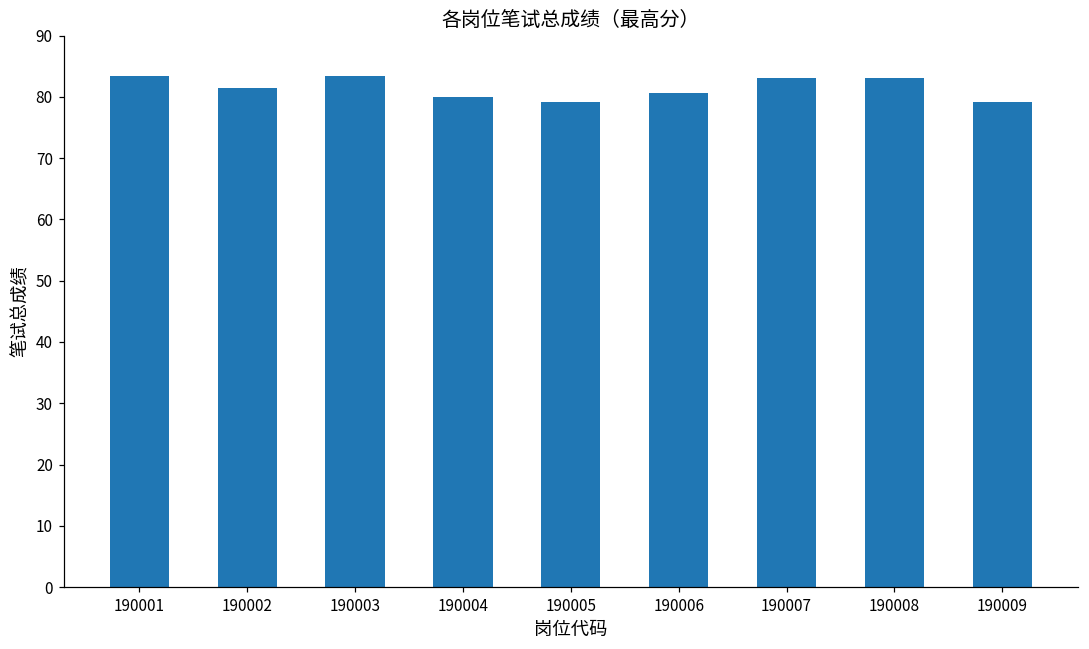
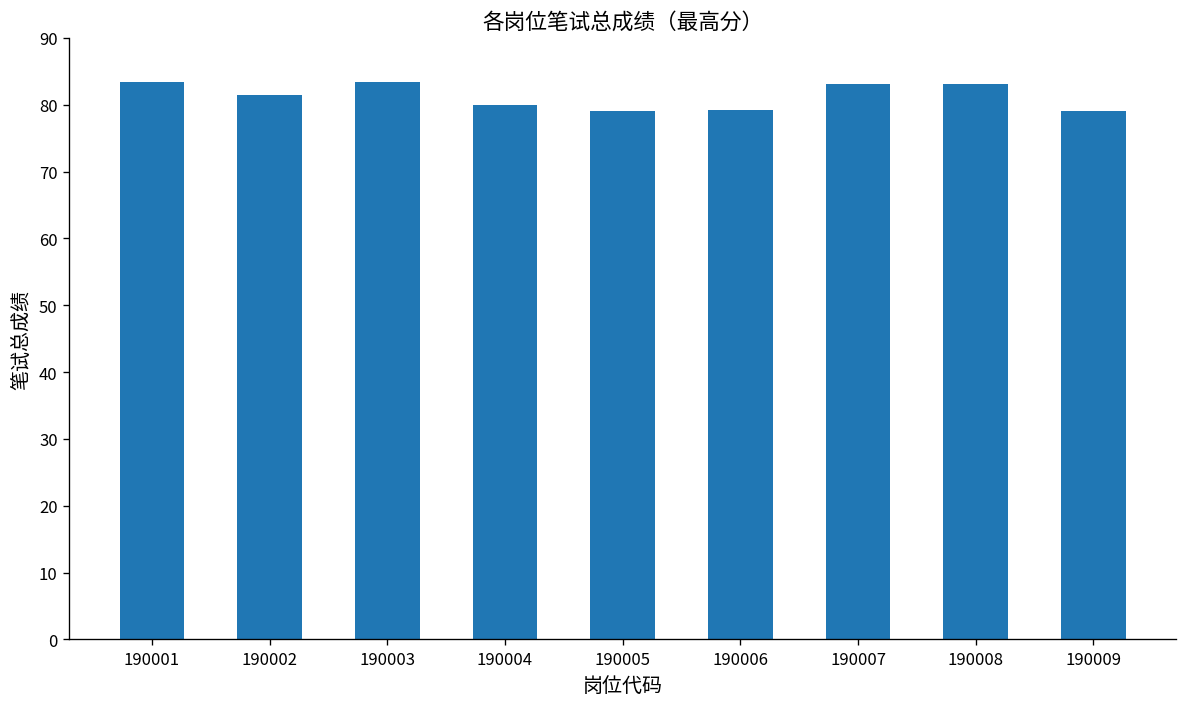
190006: 81 -> 79
